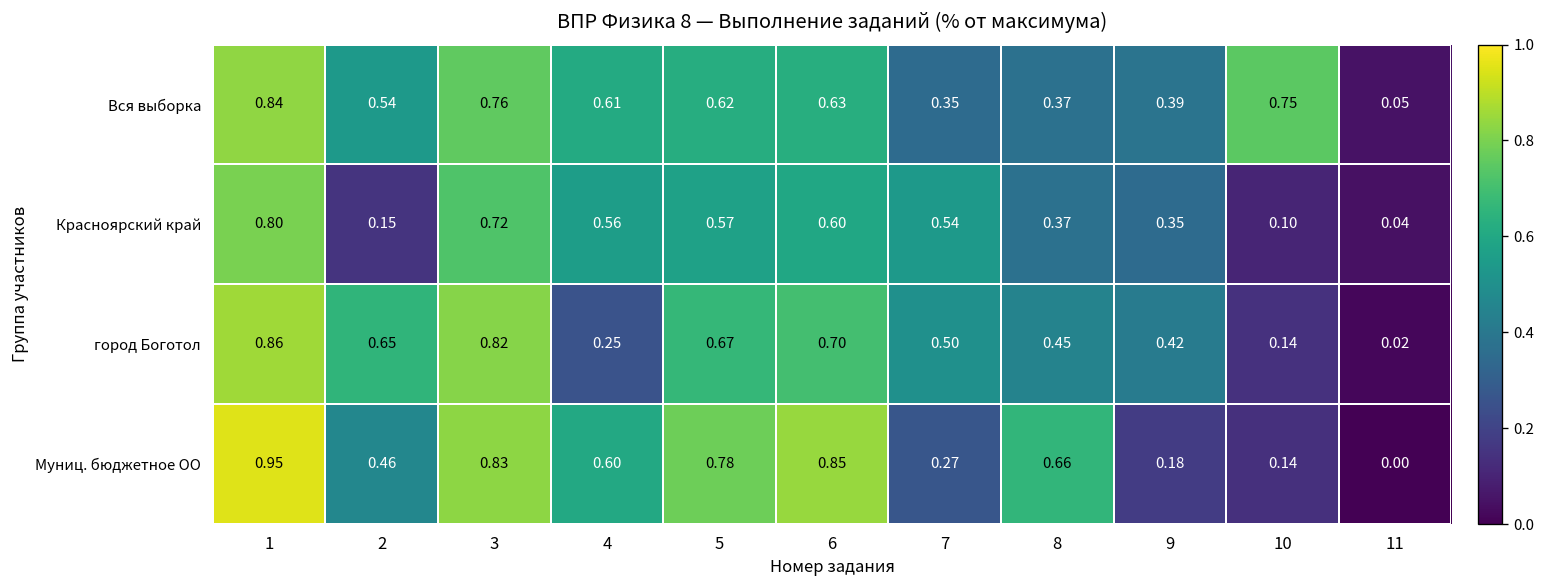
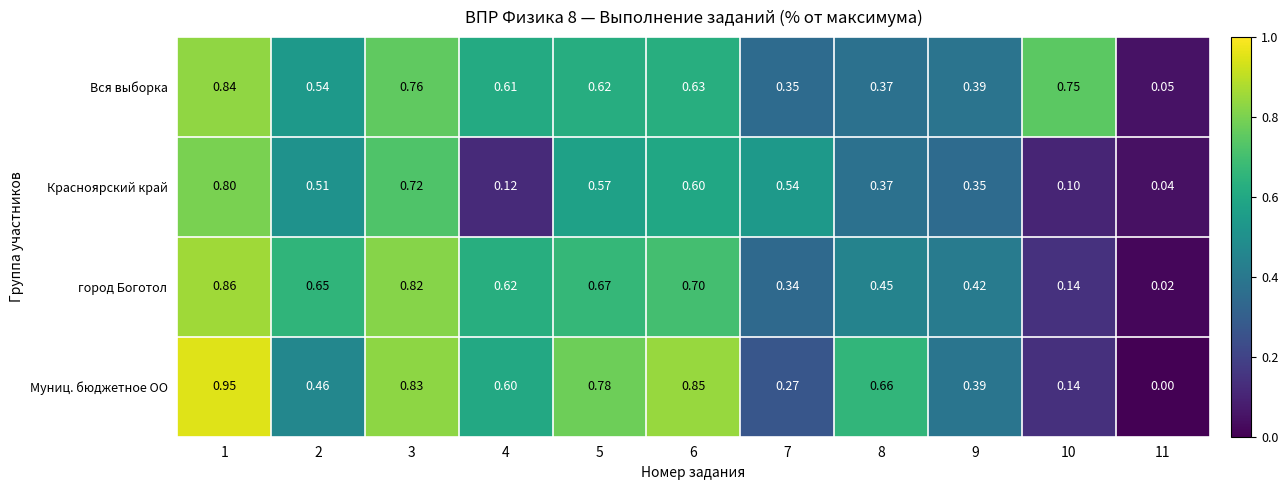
Красноярский край, 2: 0.15 -> 0.51
Красноярский край, 4: 0.56 -> 0.12
город Боготол, 4: 0.25 -> 0.62
город Боготол, 7: 0.50 -> 0.34
Муниц. бюджетное ОО, 9: 0.18 -> 0.39
